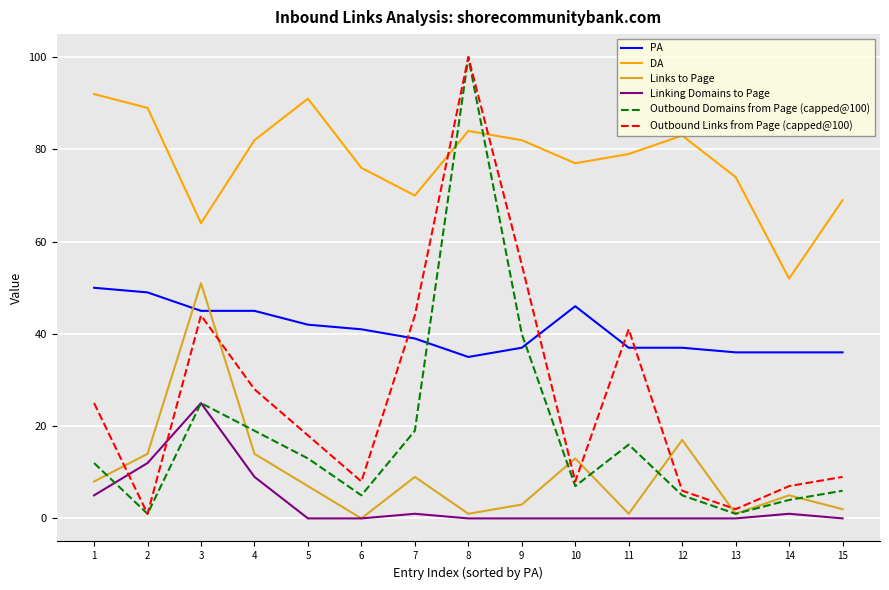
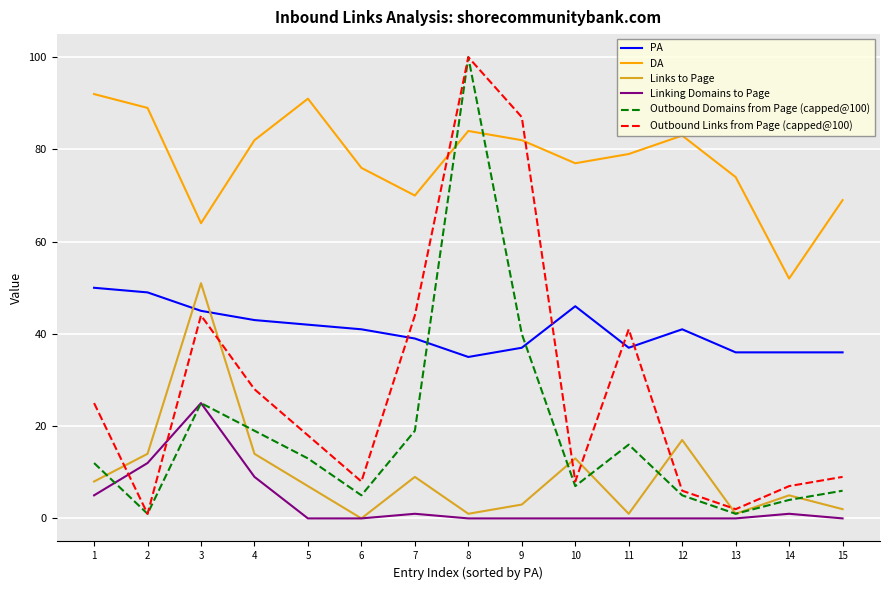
PA, 4: 45 -> 43
Outbound Links from Page (capped@100), 9: 55 -> 87
PA, 12: 37 -> 41
